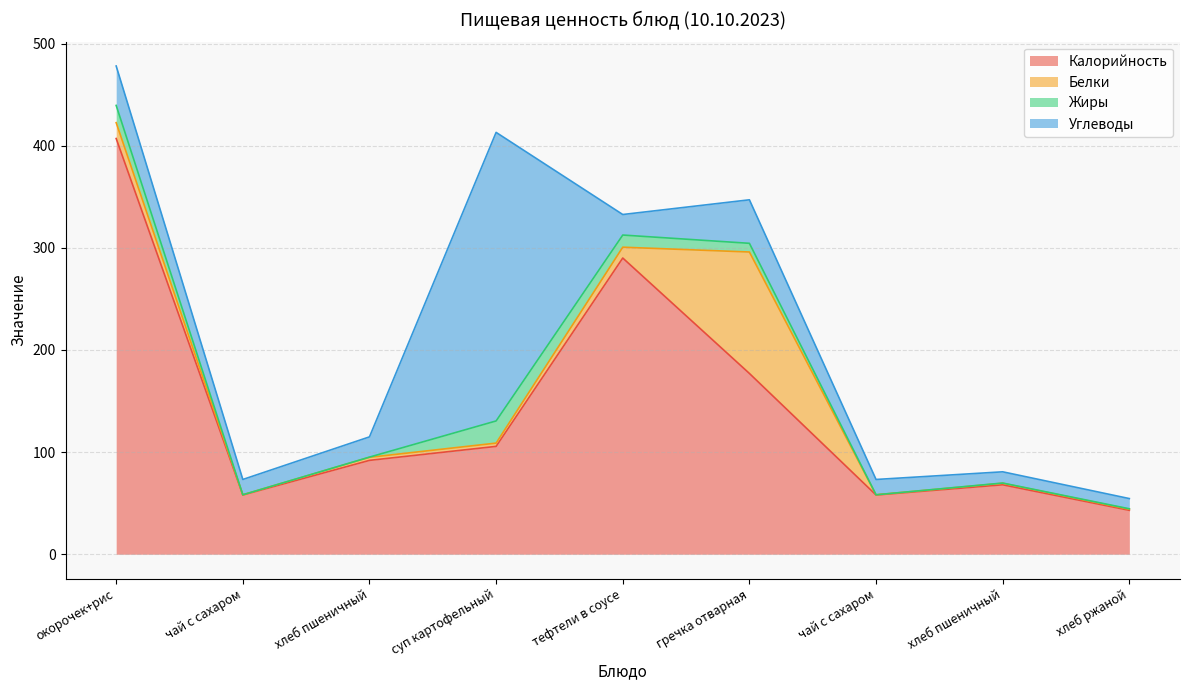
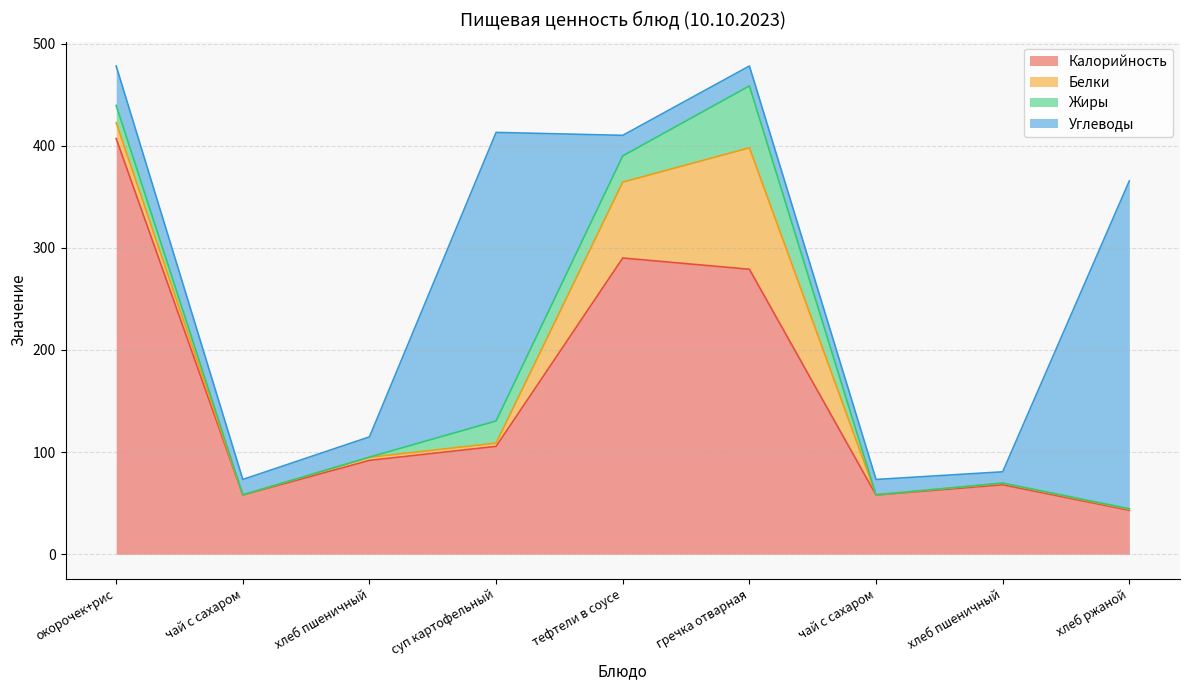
Белки, тефтели в соусе: 11 -> 74
Жиры, тефтели в соусе: 12 -> 26
Калорийность, гречка отварная: 177 -> 279
Жиры, гречка отварная: 9 -> 61
Углеводы, гречка отварная: 43 -> 20
Углеводы, хлеб ржаной: 10 -> 321
